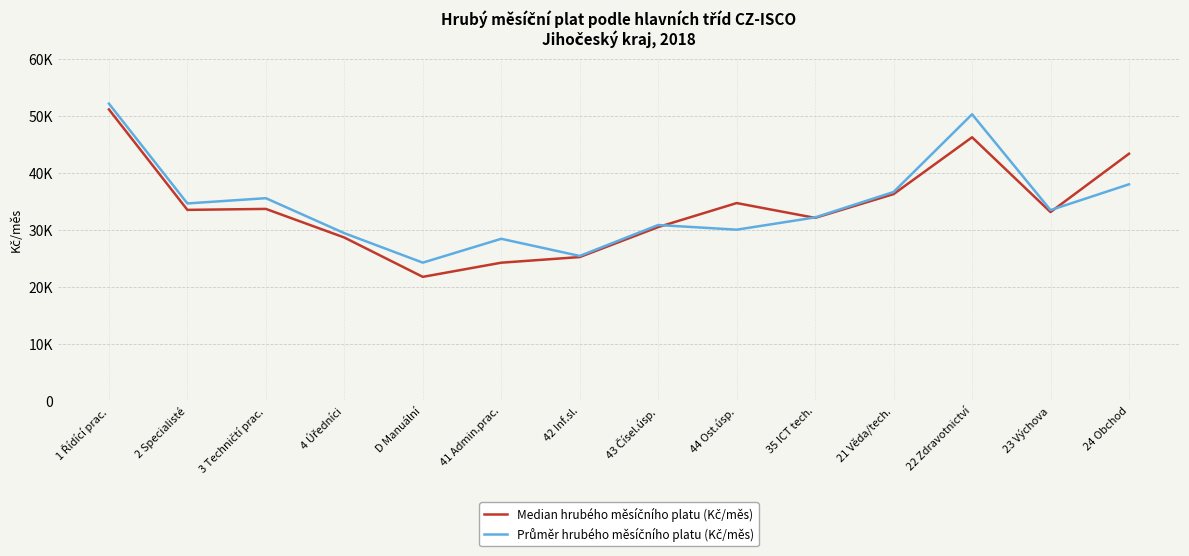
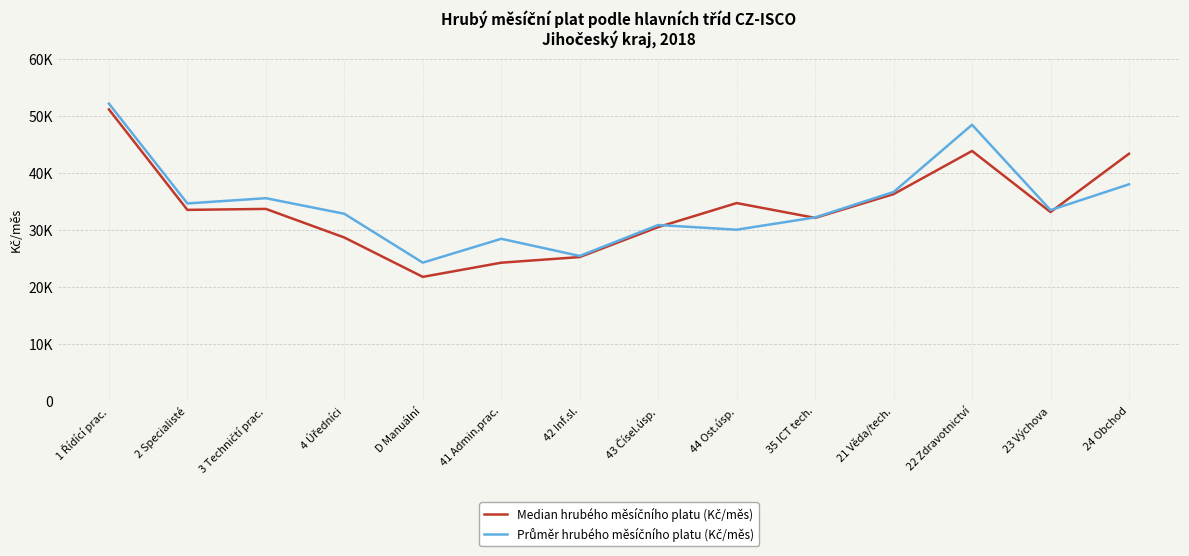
Průměr hrubého měsíčního platu (Kč/měs), 4 Úředníci: 29000 -> 33000
Median hrubého měsíčního platu (Kč/měs), 22 Zdravotnictví: 46000 -> 44000
Průměr hrubého měsíčního platu (Kč/měs), 22 Zdravotnictví: 50000 -> 48000
